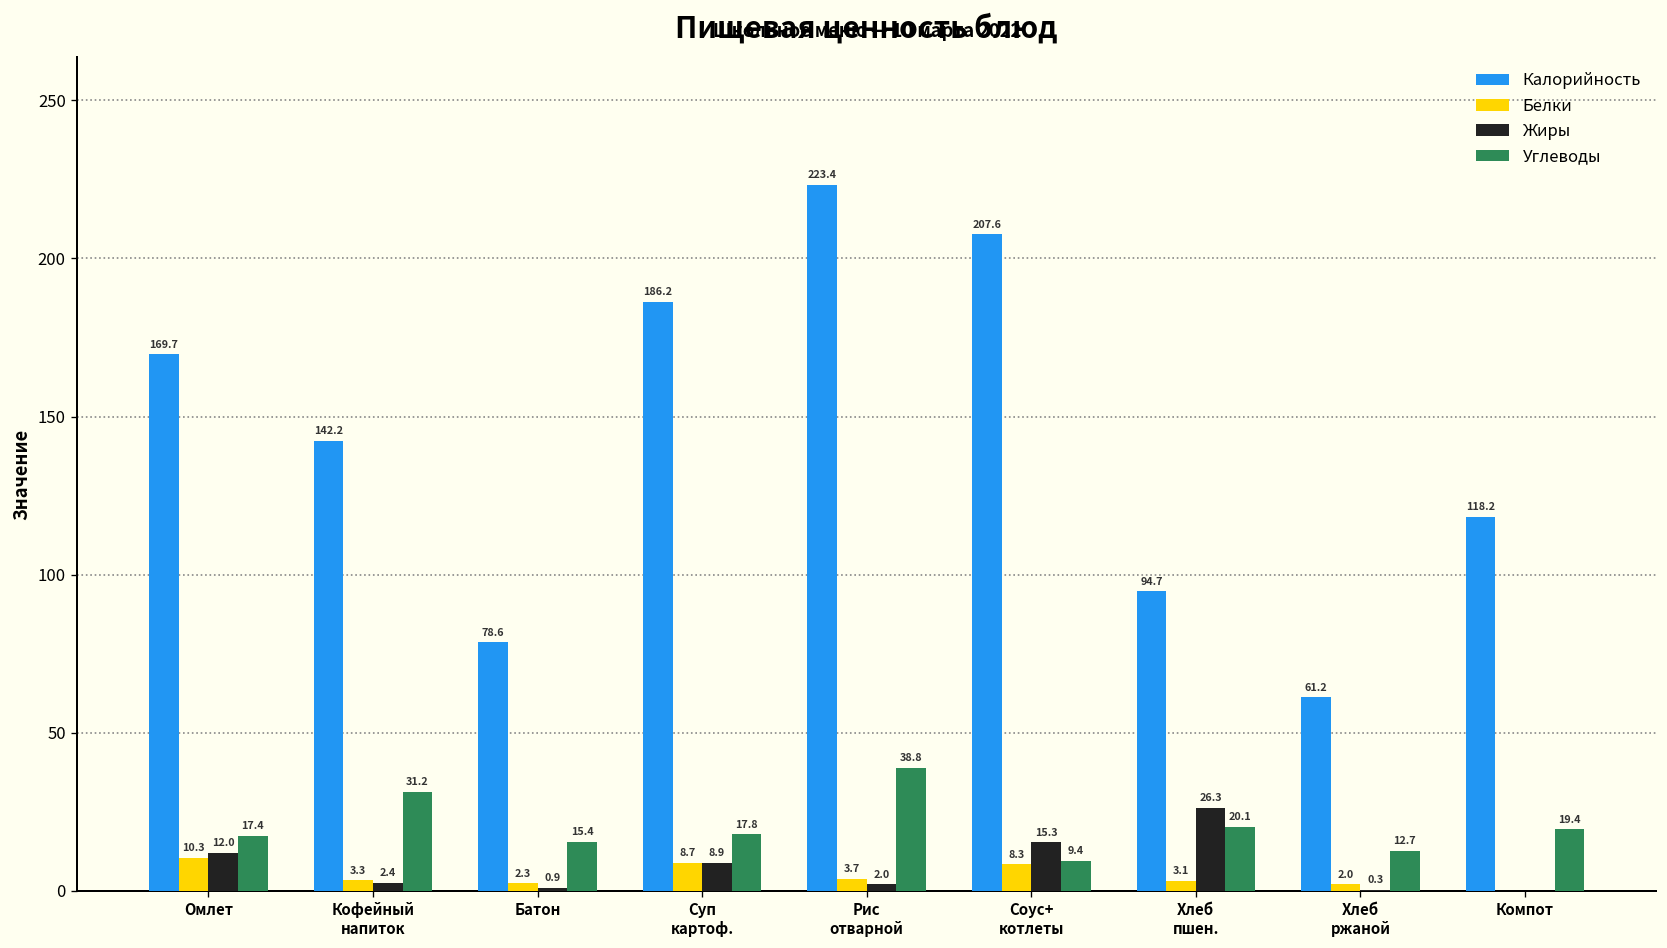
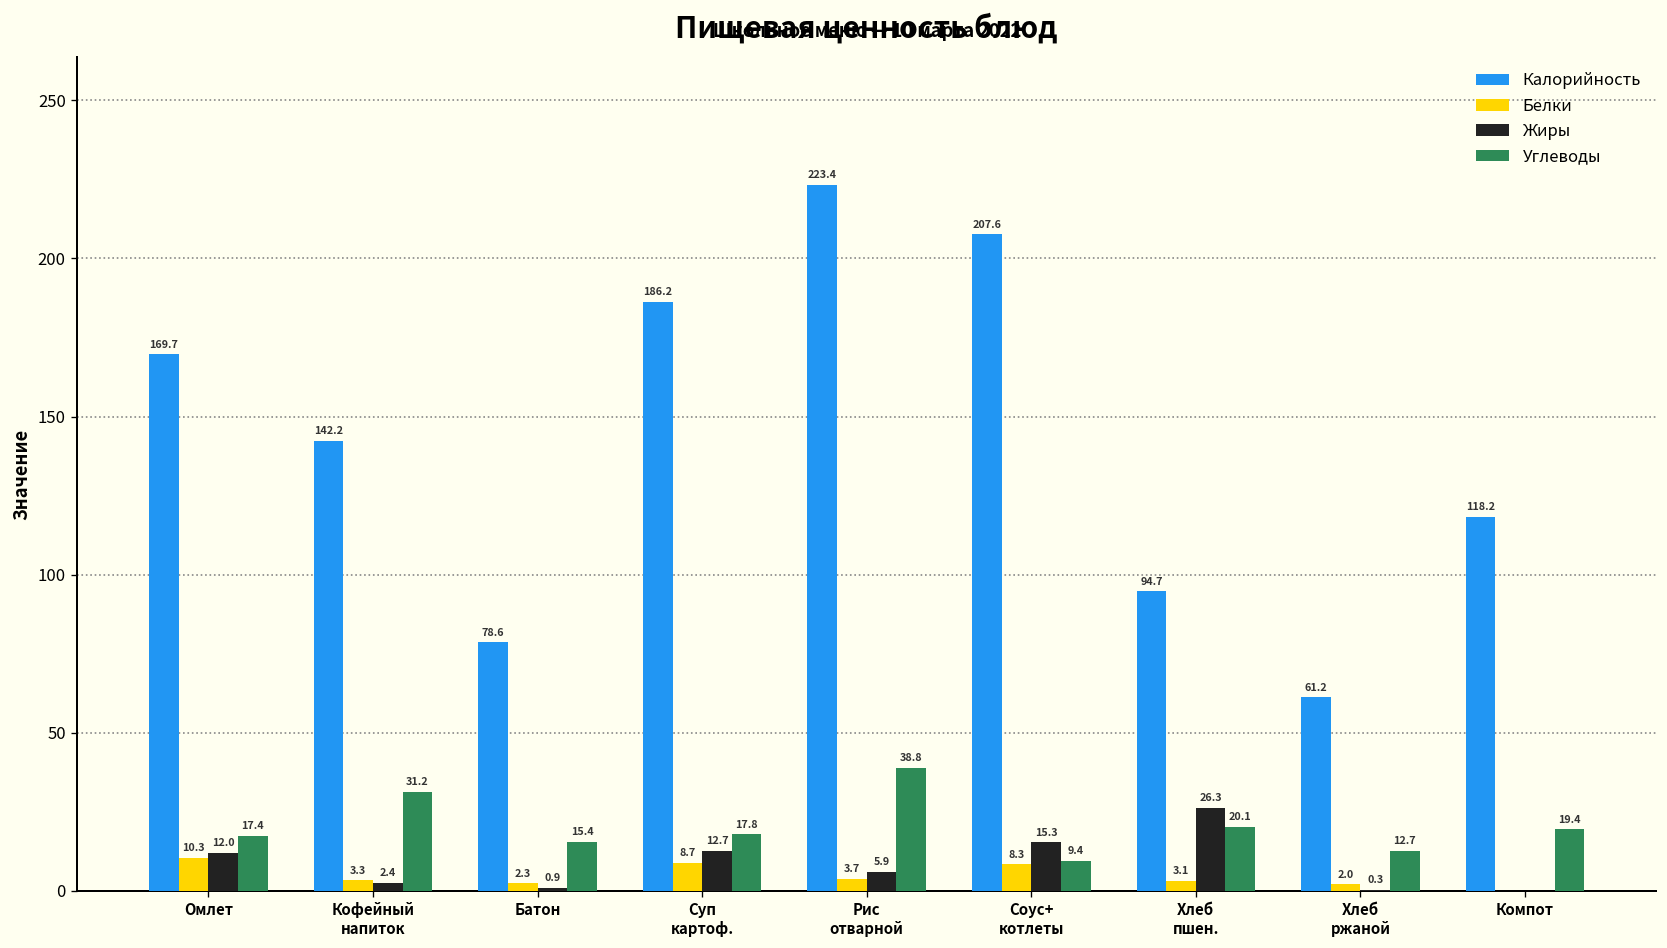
Жиры, Суп картоф.: 8.9 -> 12.7
Жиры, Рис отварной: 2.0 -> 5.9
